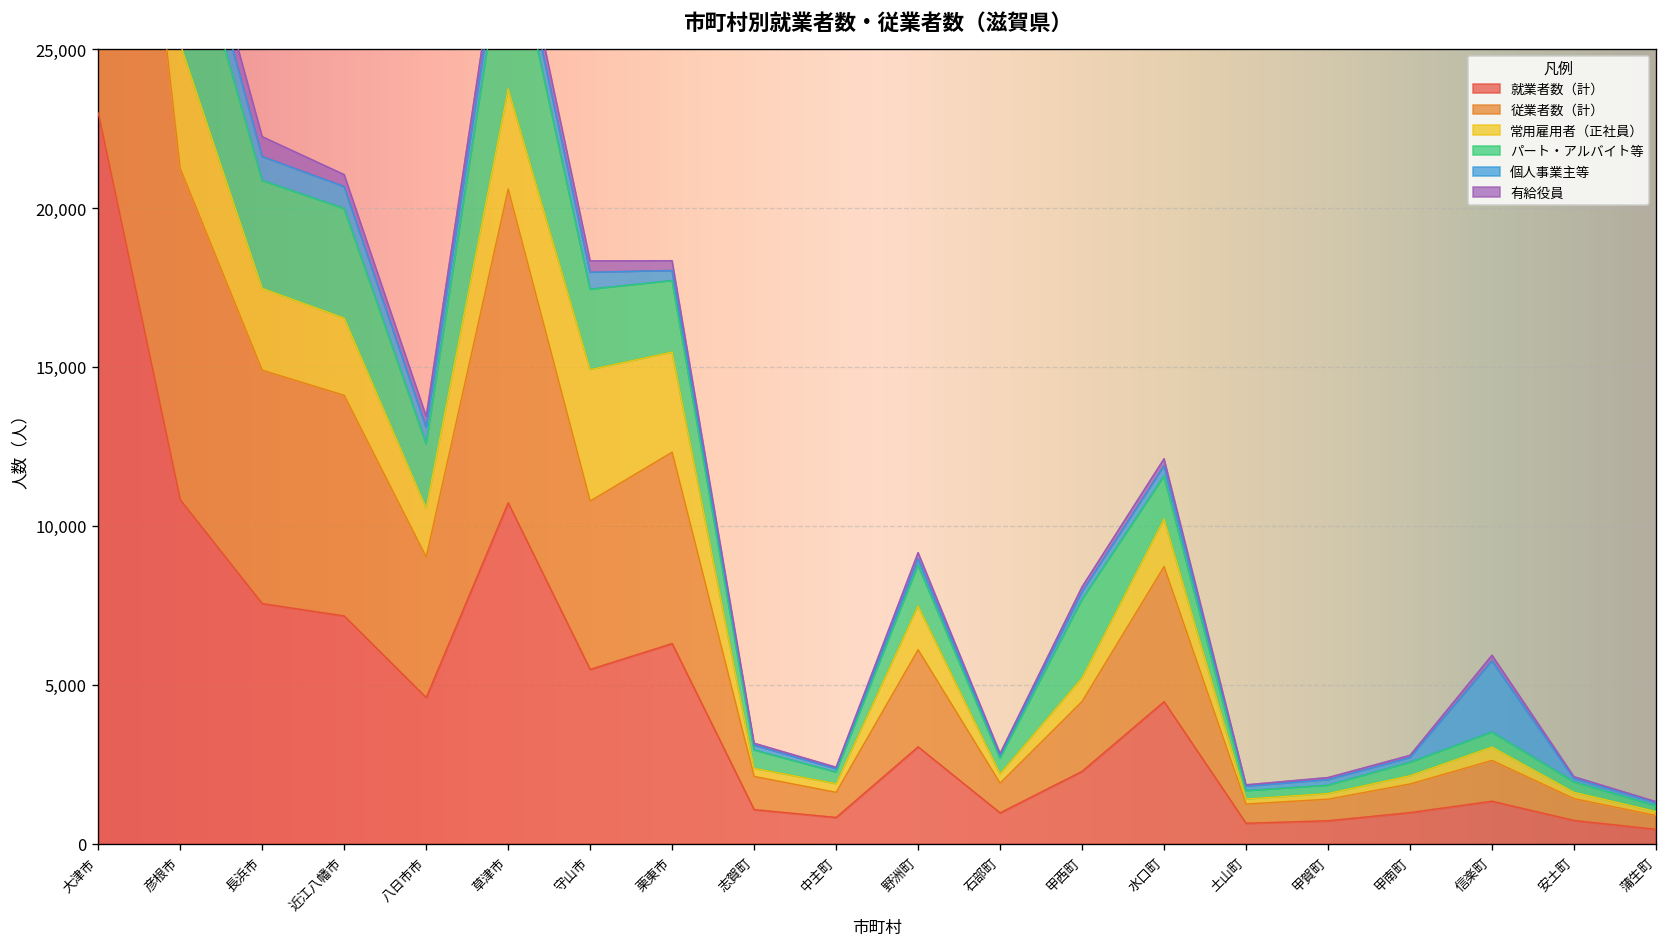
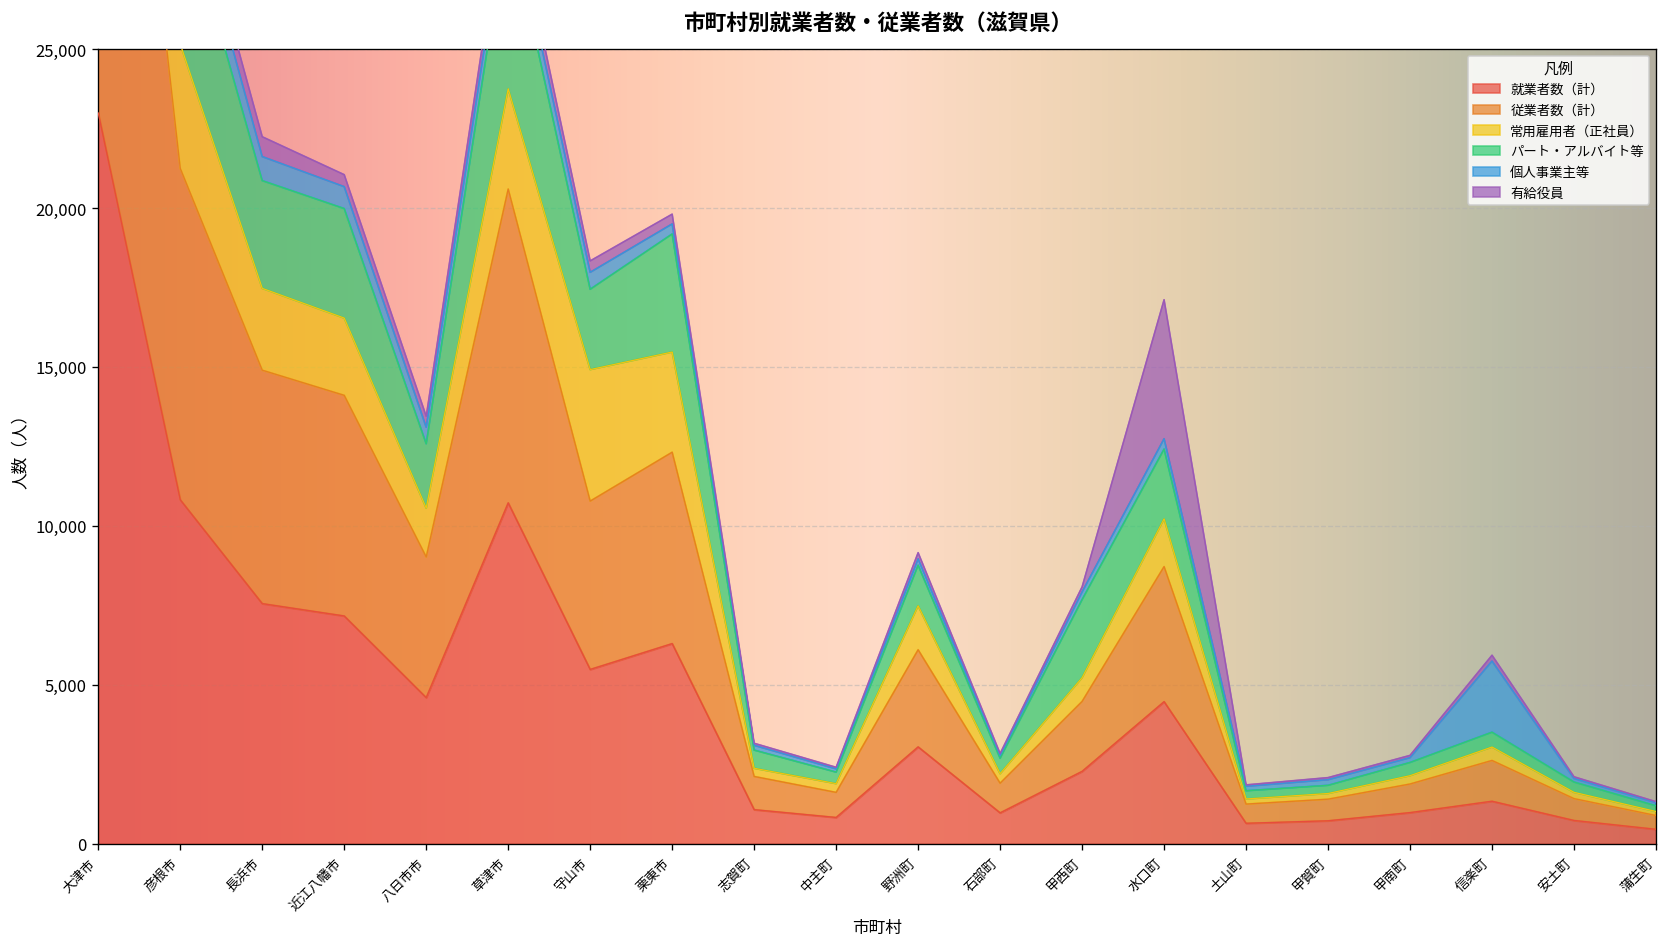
パート・アルバイト等, 栗東市: 2,200 -> 3,700
パート・アルバイト等, 水口町: 1,300 -> 2,200
有給役員, 水口町: 200 -> 4,400
